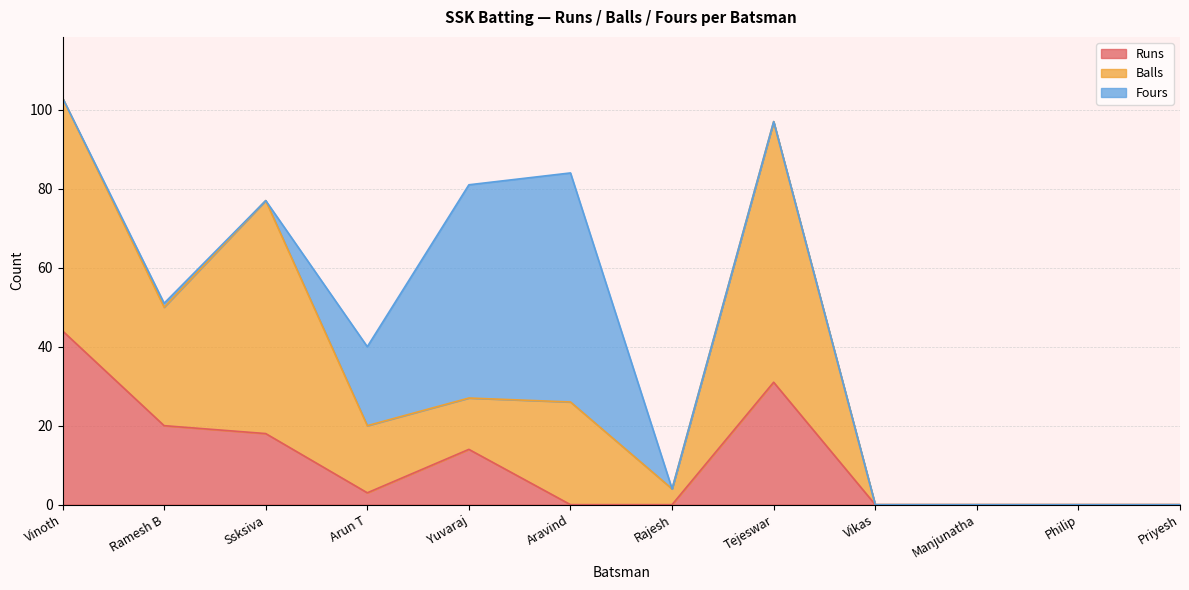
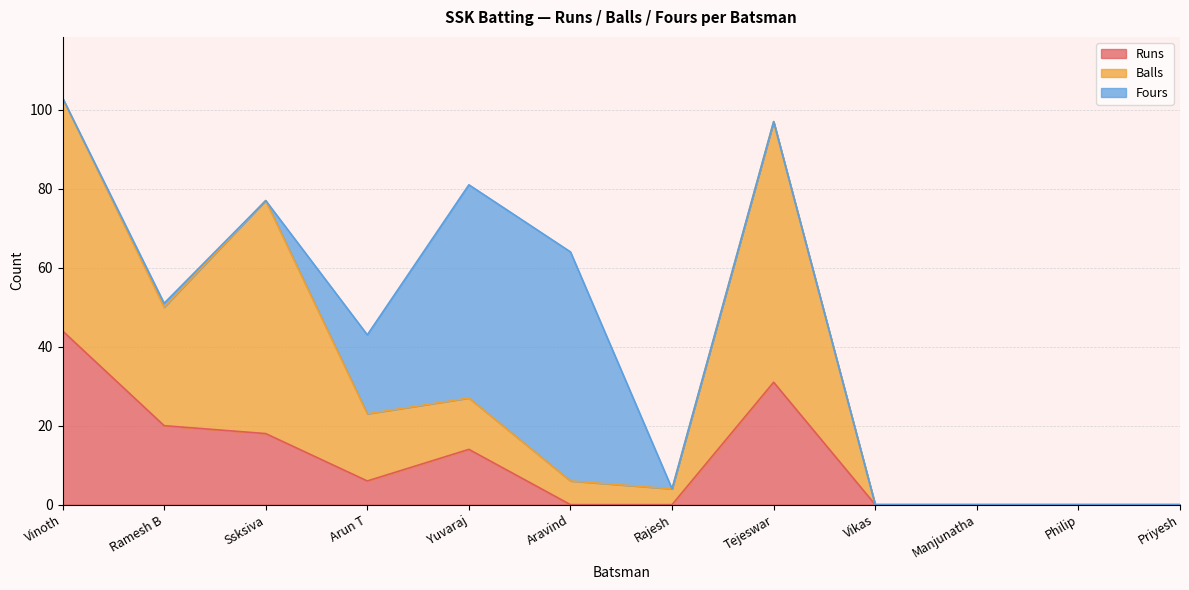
Runs, Arun T: 3 -> 6
Balls, Aravind: 26 -> 6
